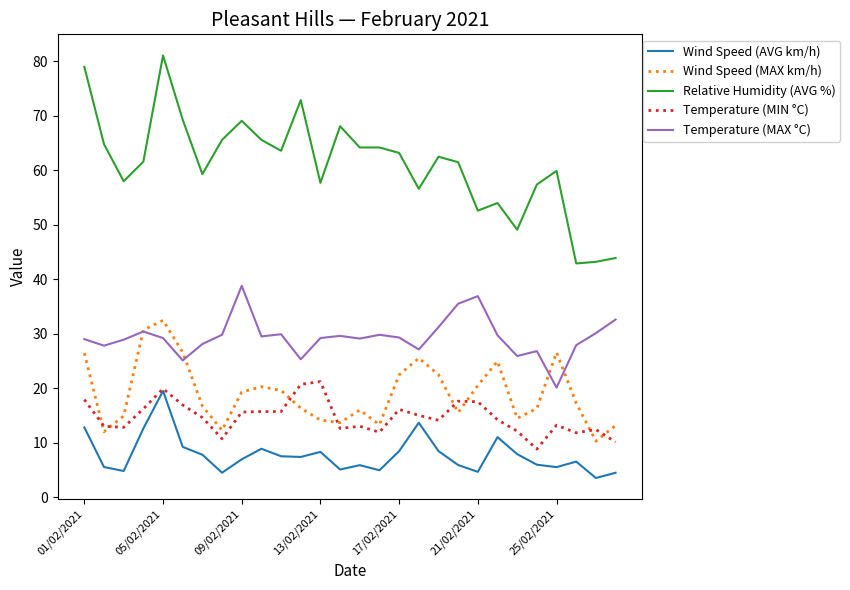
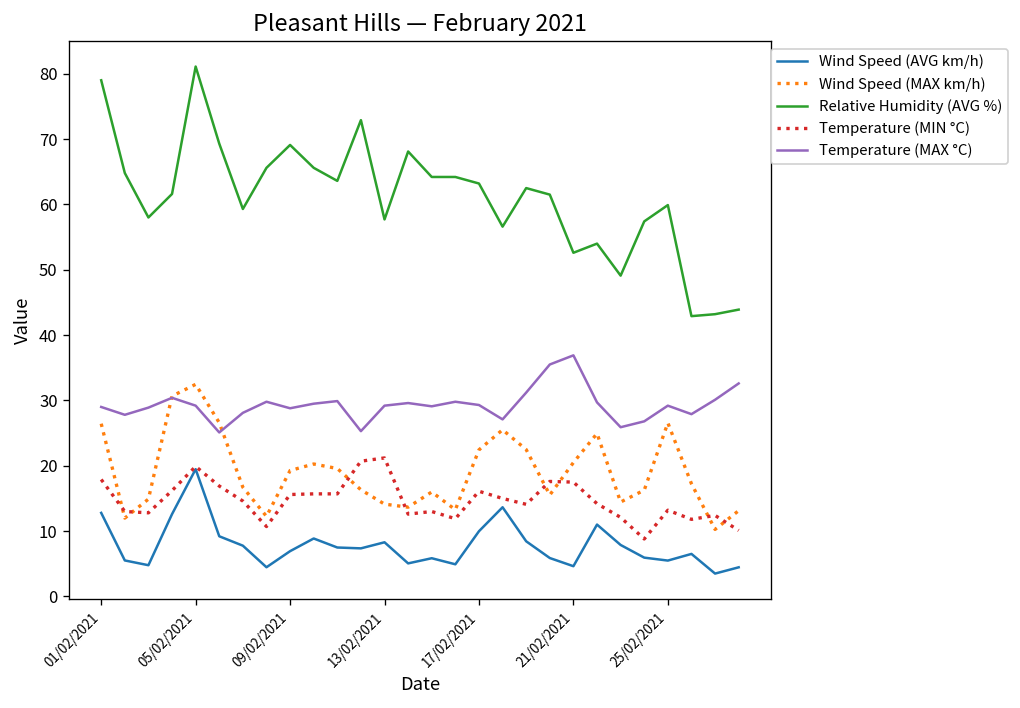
Temperature (MAX °C), 09/02/2021: 39 -> 29
Wind Speed (AVG km/h), 17/02/2021: 8 -> 10
Temperature (MAX °C), 25/02/2021: 20 -> 29
